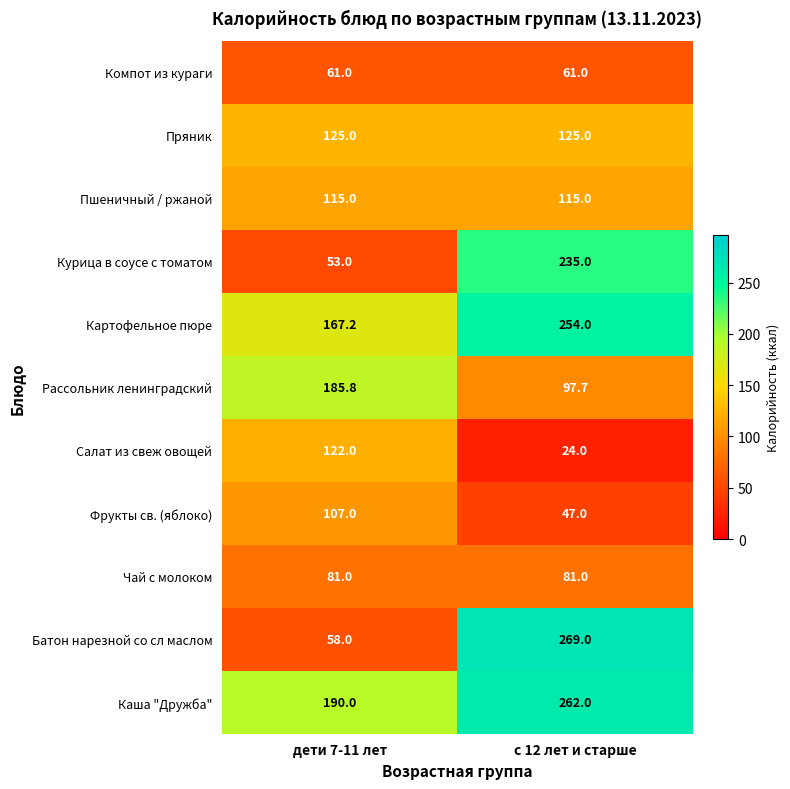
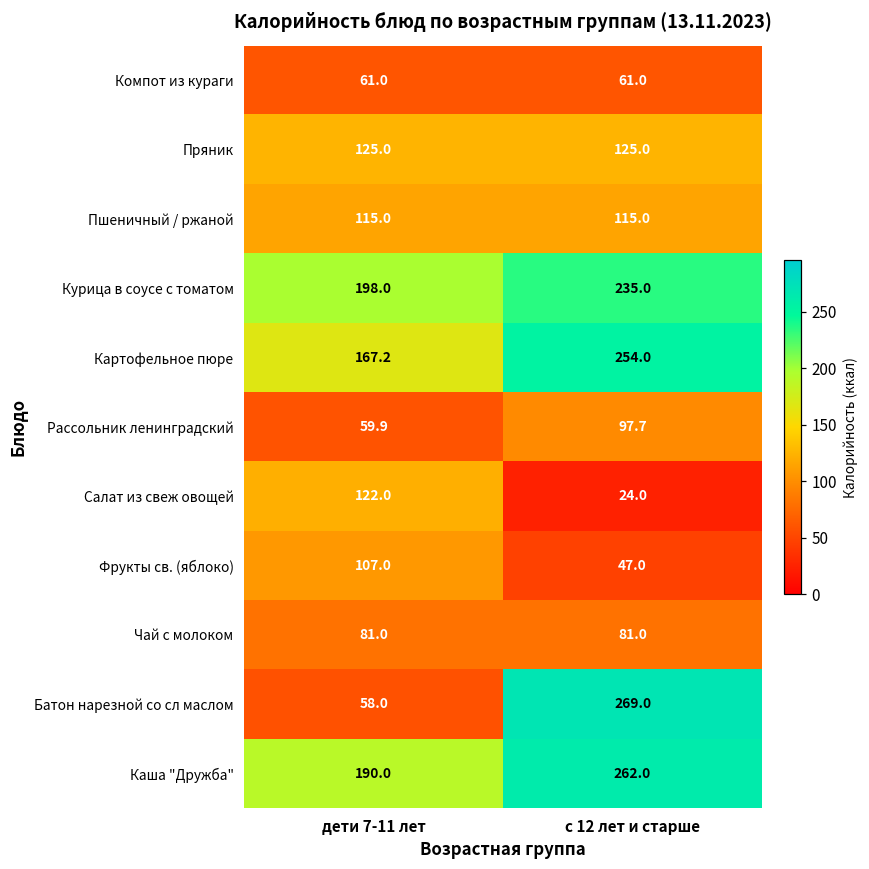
Курица в соусе с томатом, дети 7-11 лет: 53.0 -> 198.0
Рассольник ленинградский, дети 7-11 лет: 185.8 -> 59.9
